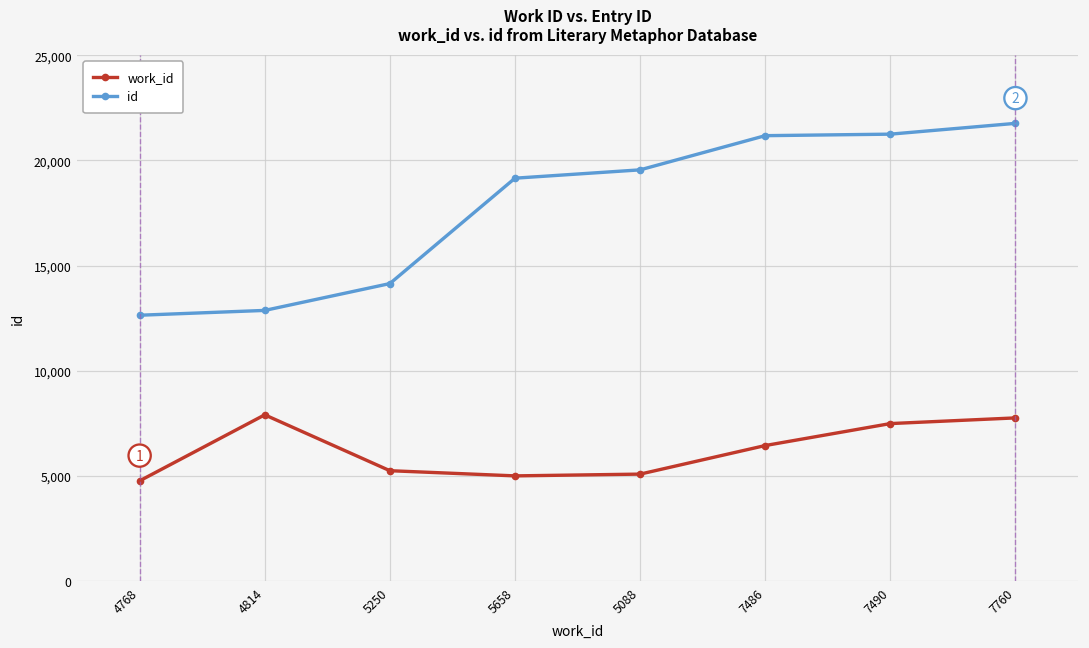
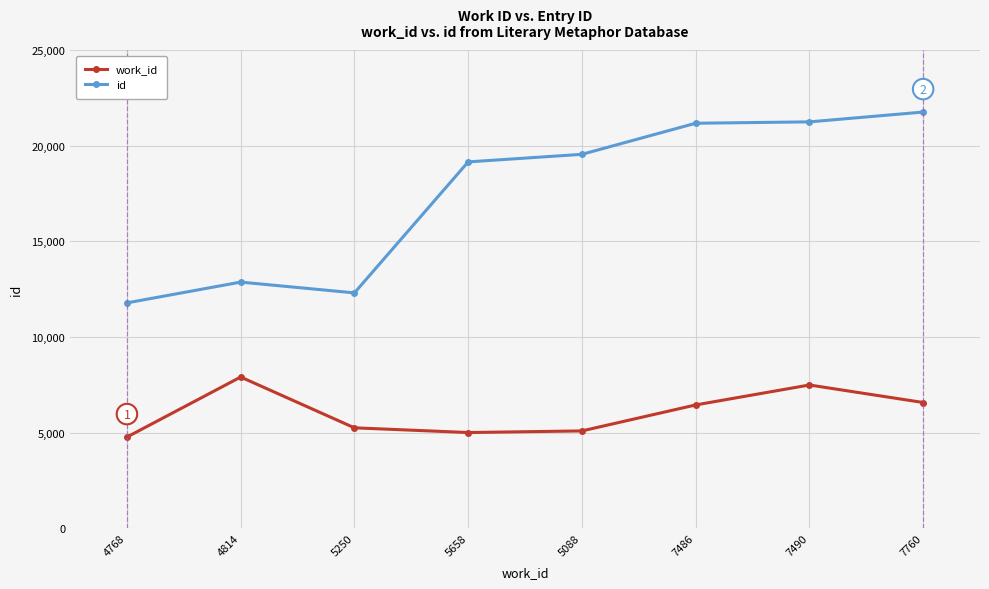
id, 4768: 12,600 -> 11,800
id, 5250: 14,100 -> 12,300
work_id, 7760: 7,800 -> 6,600
